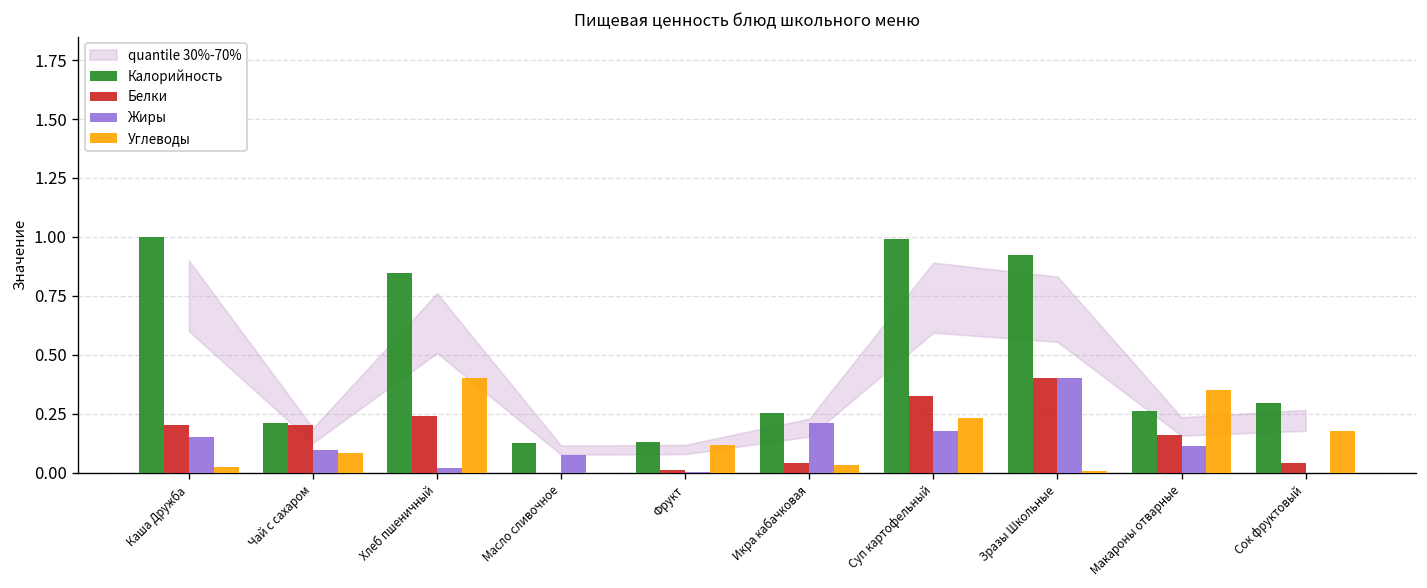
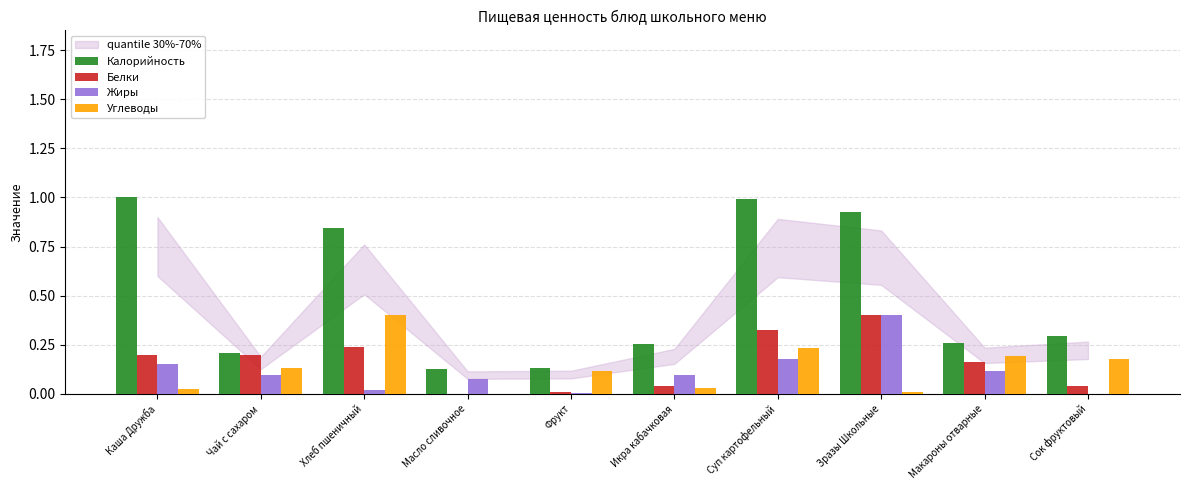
Углеводы, Чай с сахаром: 0.08 -> 0.13
Жиры, Икра кабачковая: 0.21 -> 0.10
Углеводы, Макароны отварные: 0.35 -> 0.19
